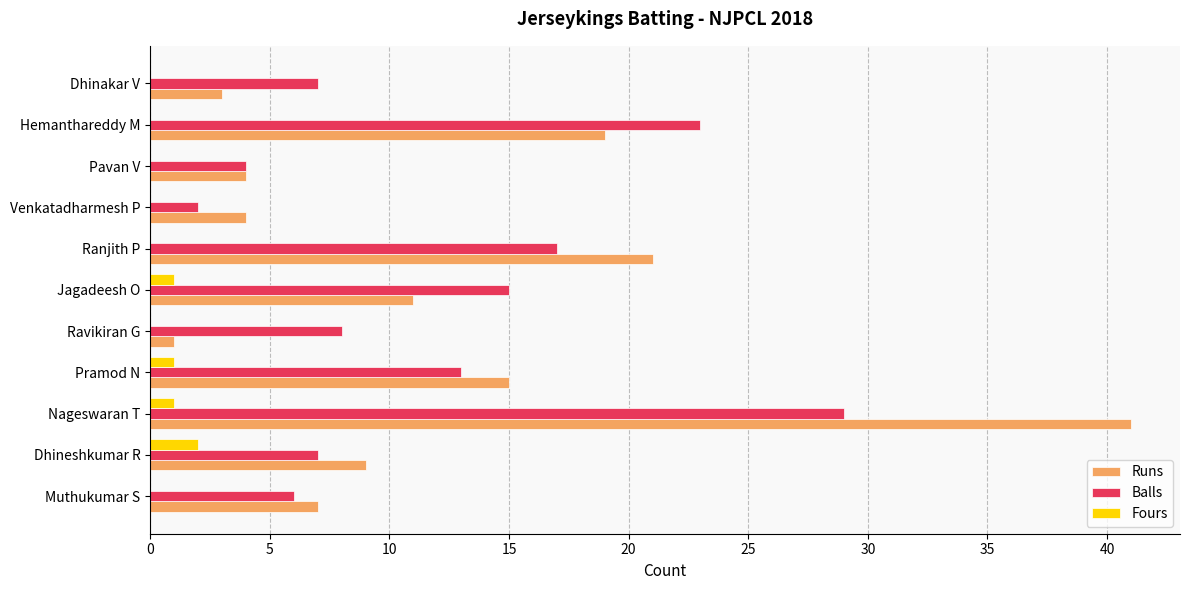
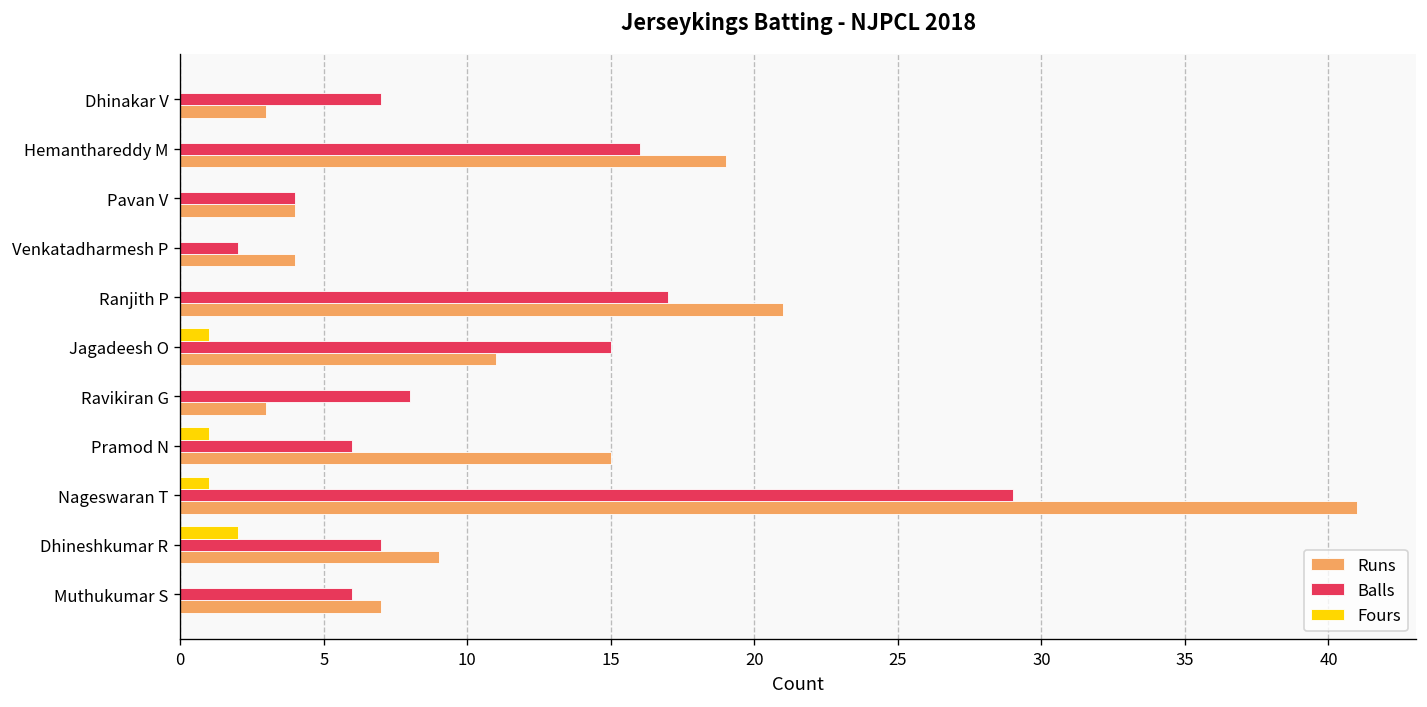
Balls, Hemanthareddy M: 23 -> 16
Runs, Ravikiran G: 1 -> 3
Balls, Pramod N: 13 -> 6
